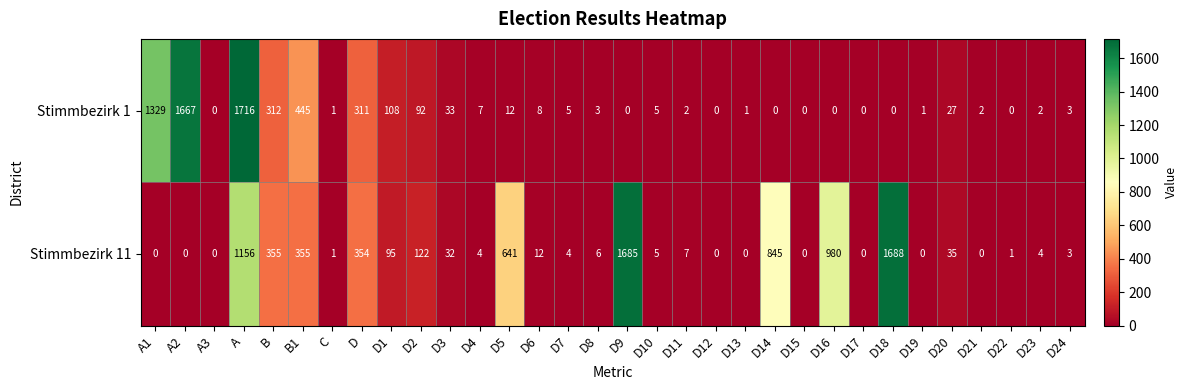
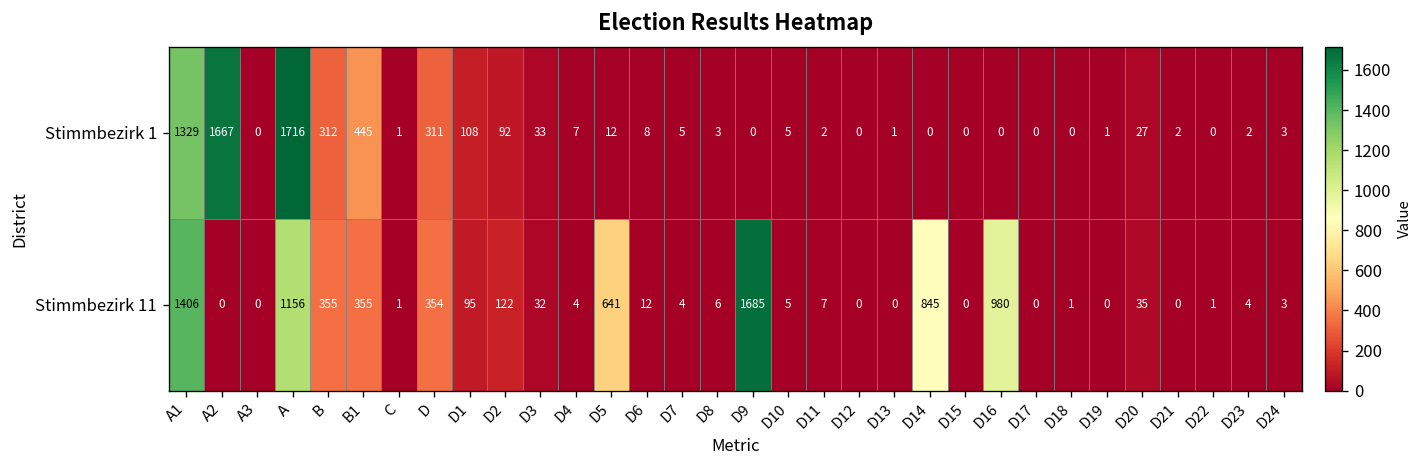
Stimmbezirk 11, A1: 0 -> 1406
Stimmbezirk 11, D18: 1688 -> 1
